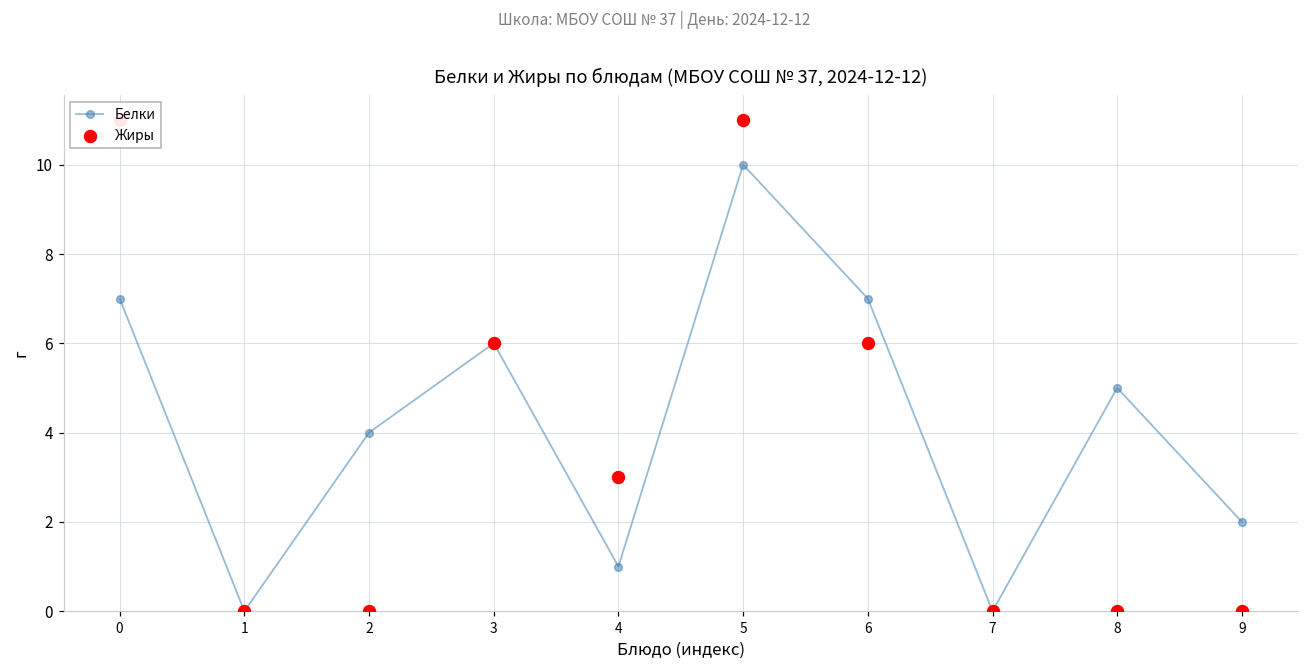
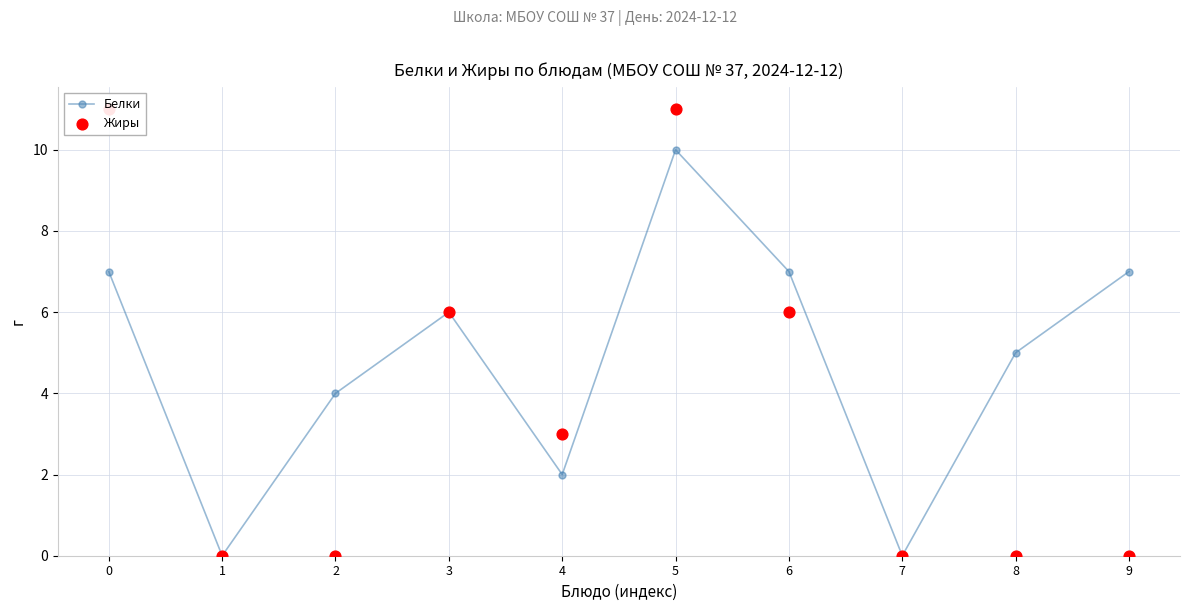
Белки, 4: 1 -> 2
Белки, 9: 2 -> 7
